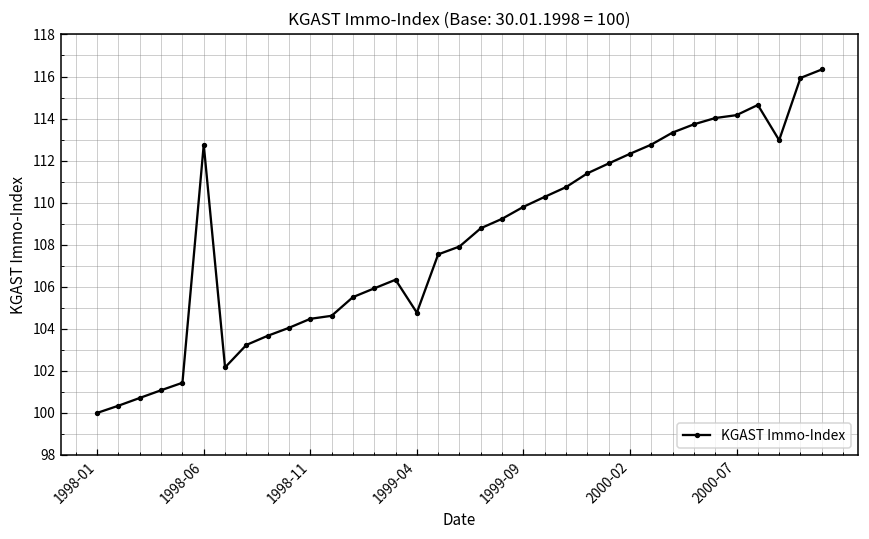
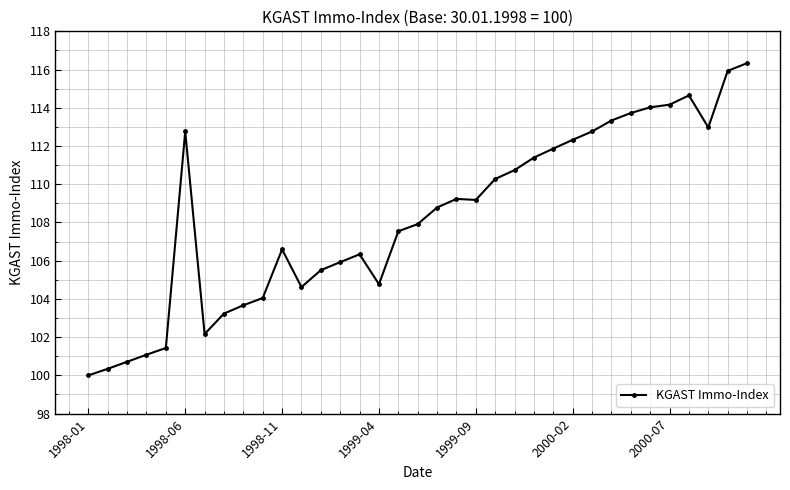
1998-11: 104.5 -> 106.6
1999-09: 109.8 -> 109.2
